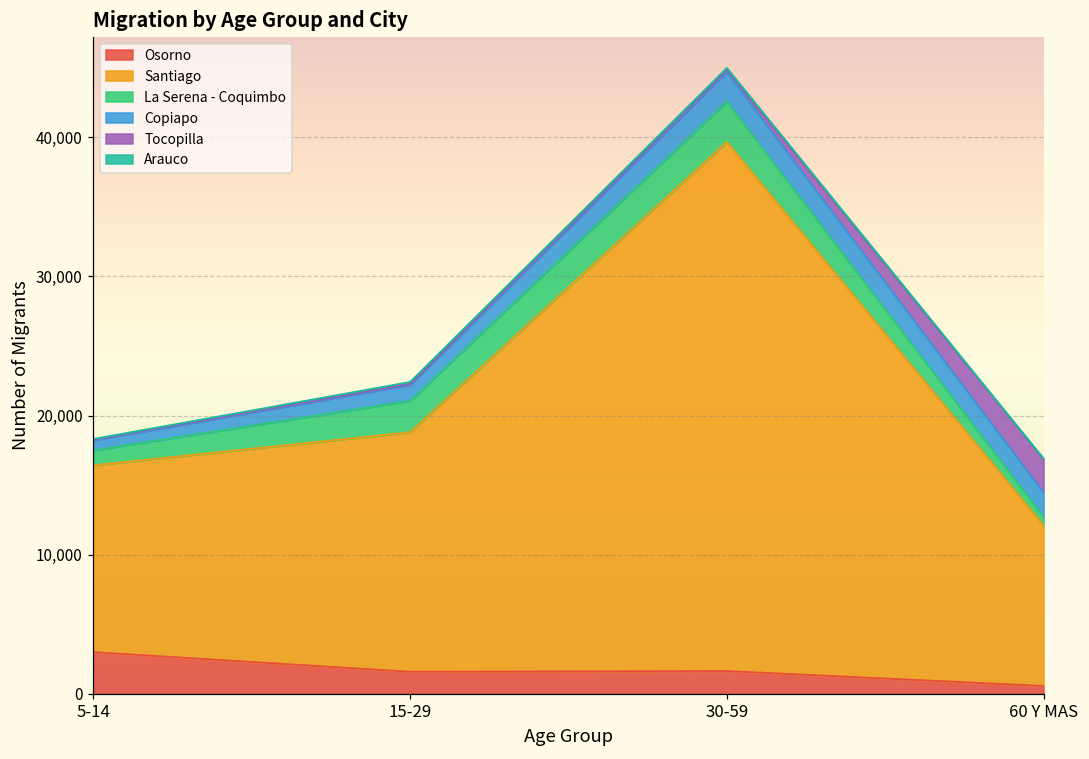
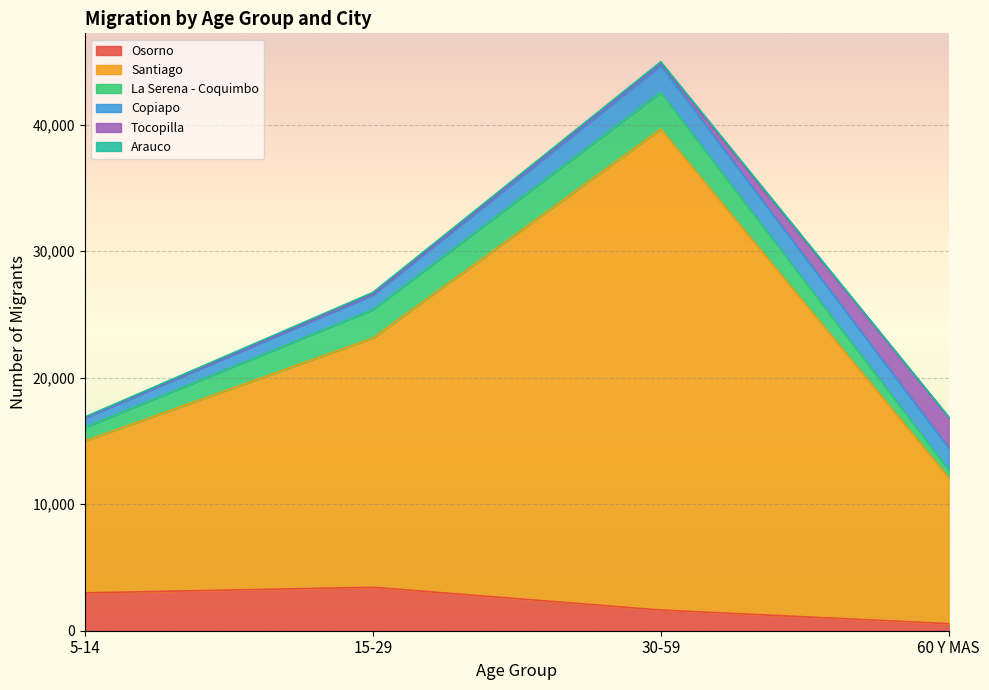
Santiago, 5-14: 13,400 -> 12,000
Osorno, 15-29: 1,600 -> 3,400
Santiago, 15-29: 17,200 -> 19,700
